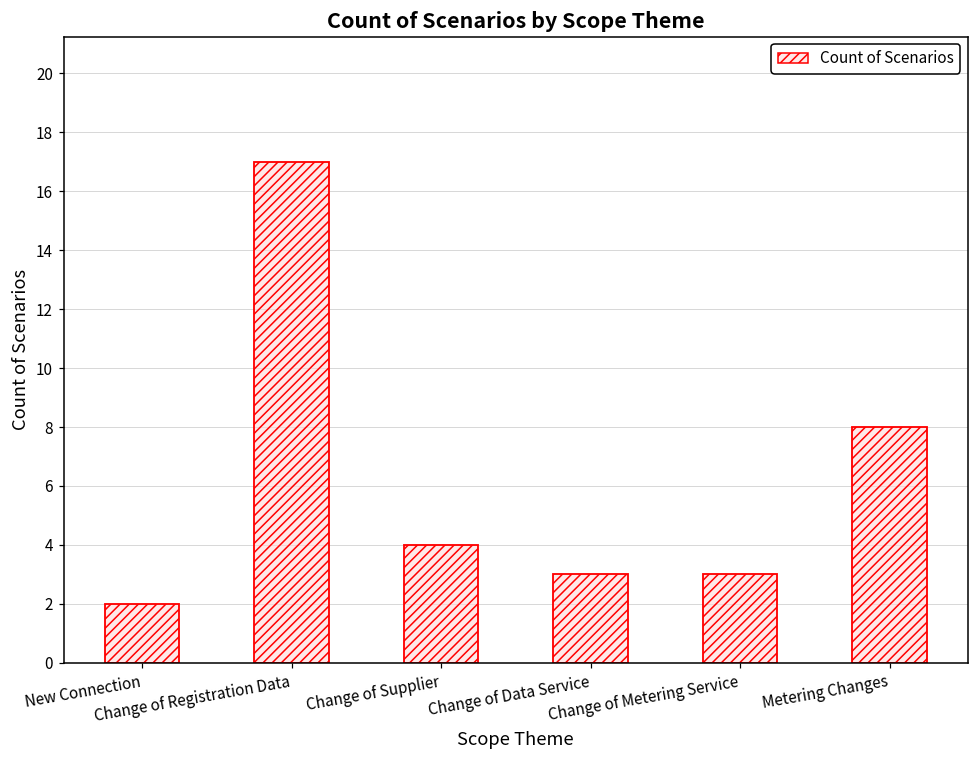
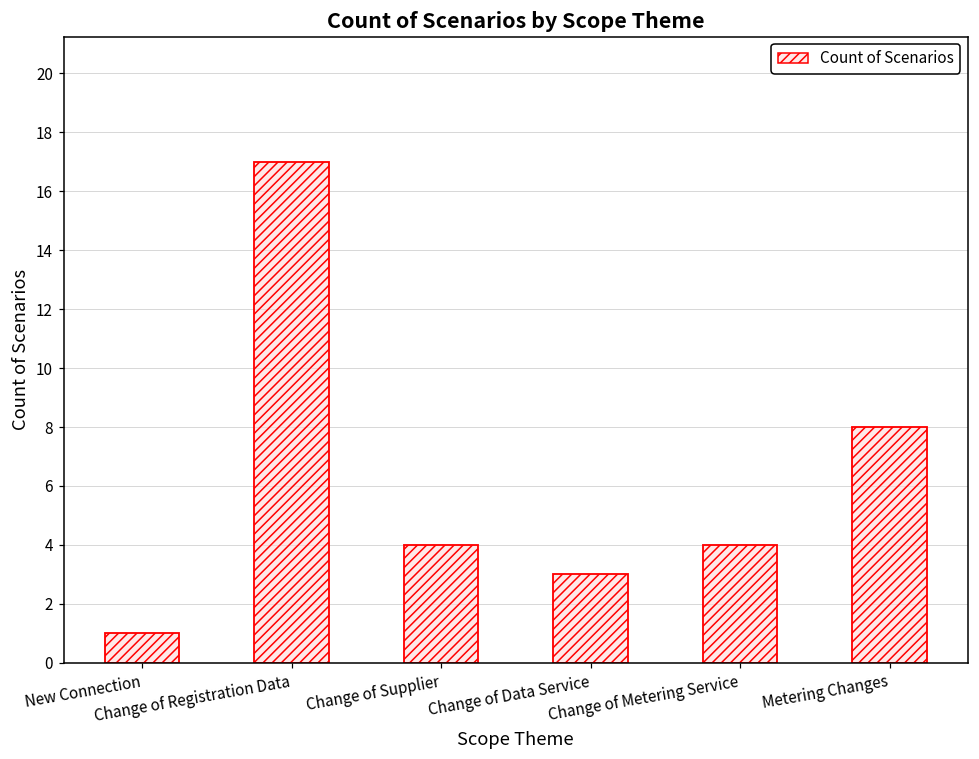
New Connection: 2 -> 1
Change of Metering Service: 3 -> 4
